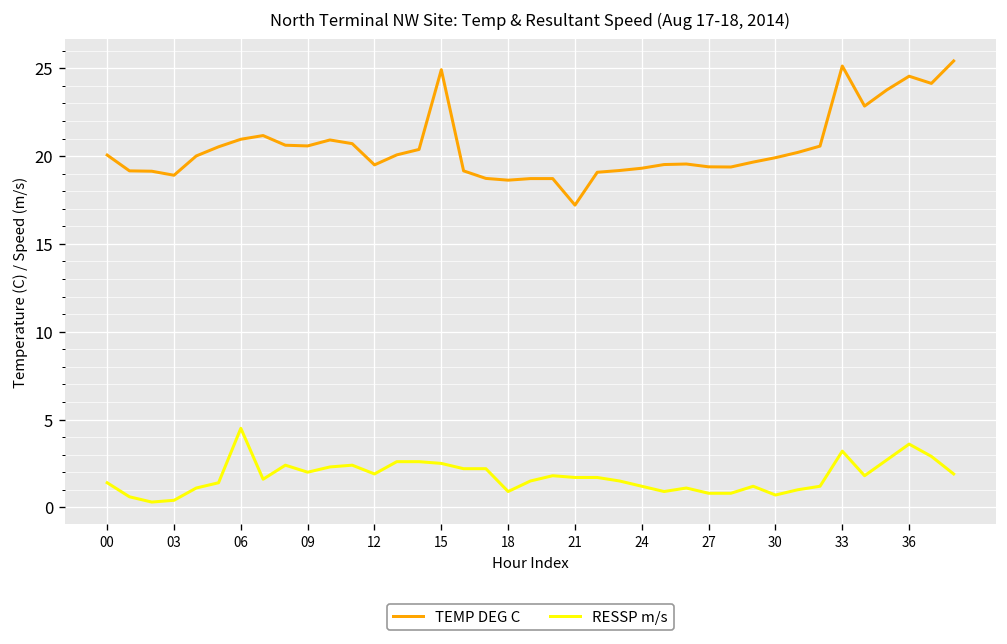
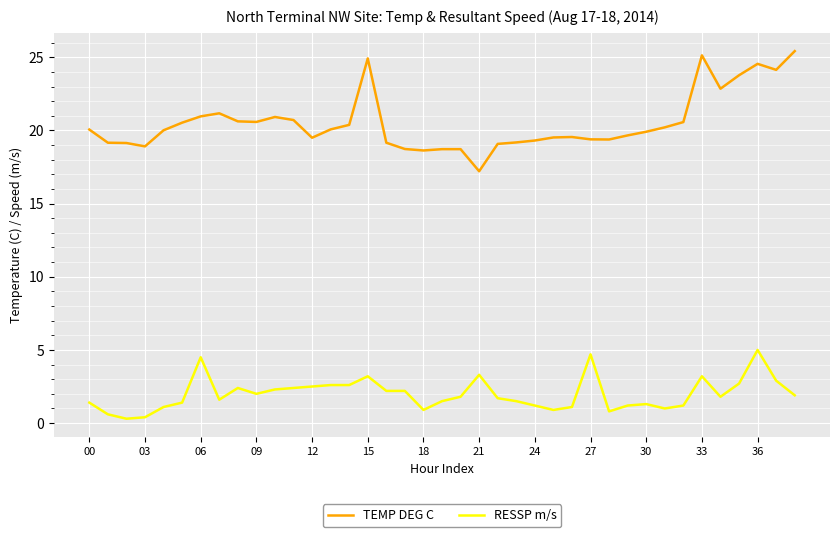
RESSP m/s, 12: 1.9 -> 2.5
RESSP m/s, 15: 2.5 -> 3.2
RESSP m/s, 21: 1.7 -> 3.3
RESSP m/s, 27: 0.8 -> 4.7
RESSP m/s, 30: 0.7 -> 1.3
RESSP m/s, 36: 3.6 -> 5.0
